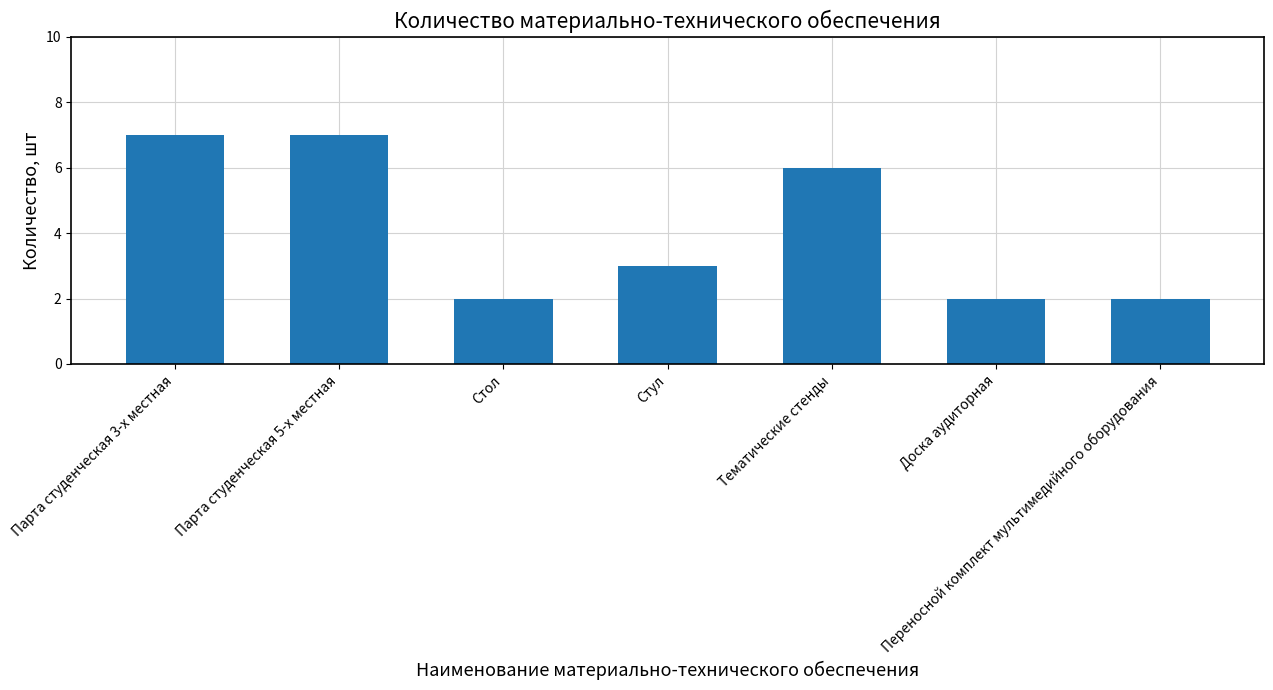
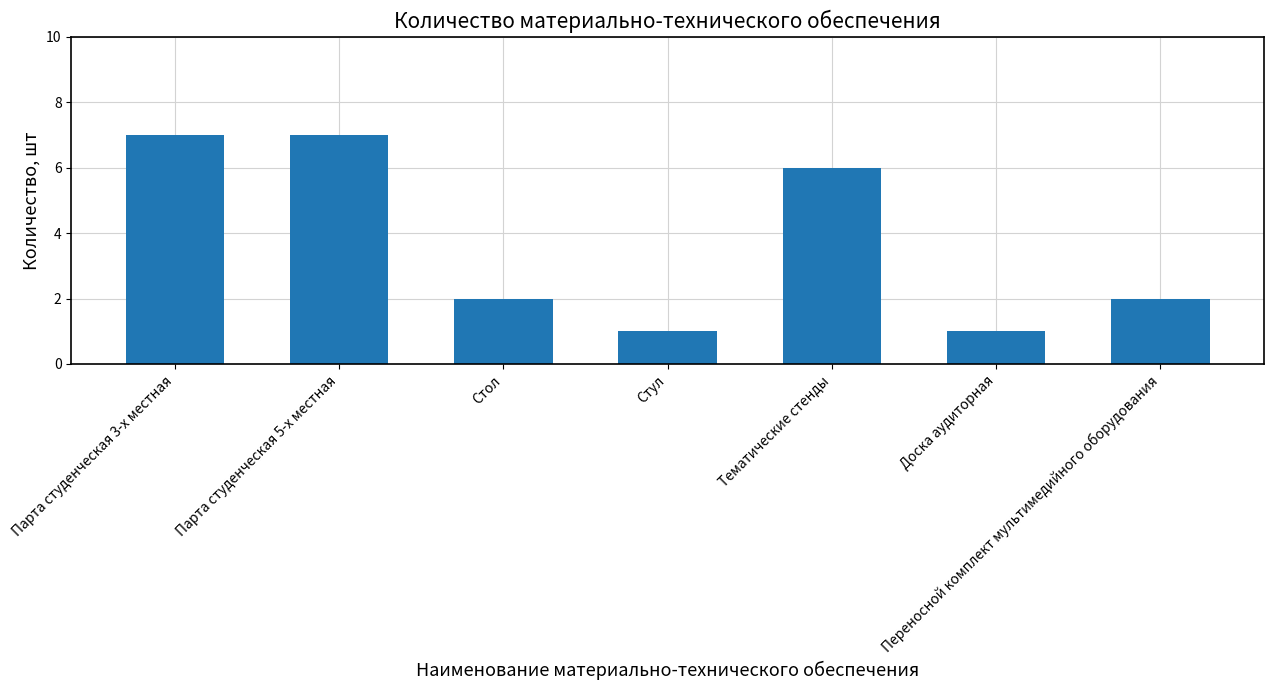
Стул: 3 -> 1
Доска аудиторная: 2 -> 1
